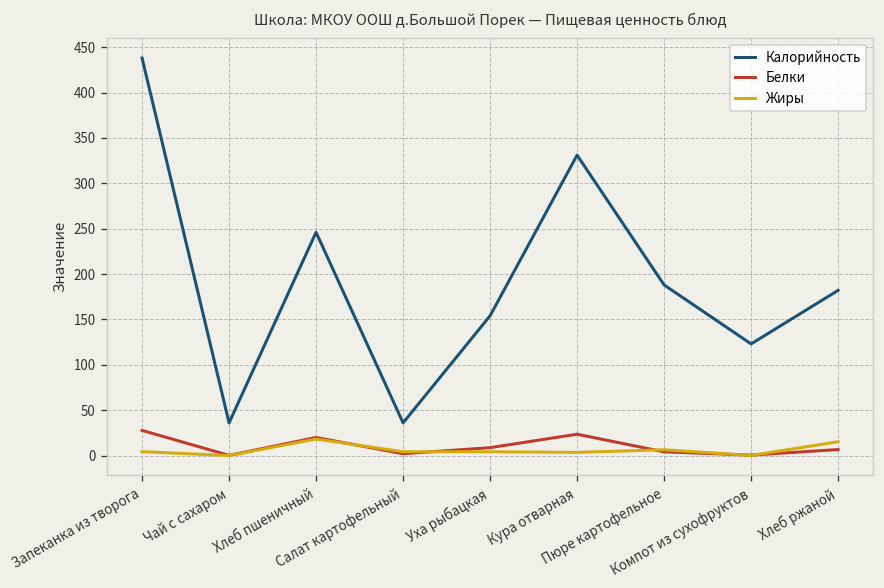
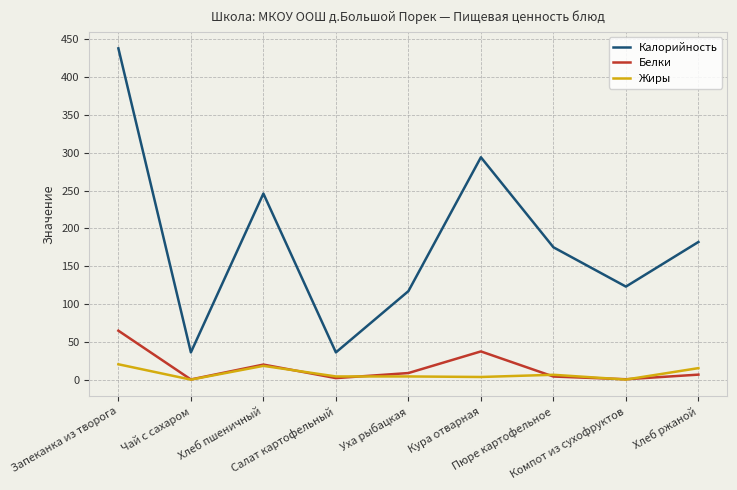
Белки, Запеканка из творога: 30 -> 60
Жиры, Запеканка из творога: 0 -> 20
Калорийность, Уха рыбацкая: 150 -> 120
Калорийность, Кура отварная: 330 -> 290
Белки, Кура отварная: 20 -> 40
Калорийность, Пюре картофельное: 190 -> 180
